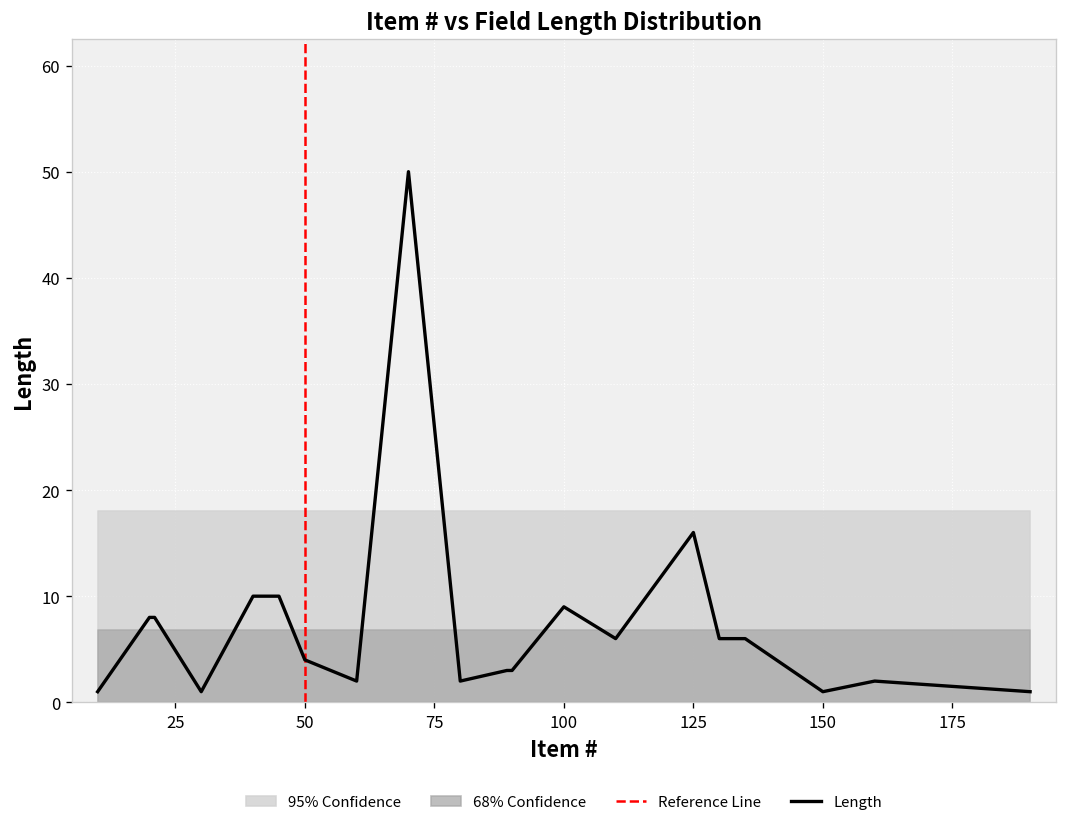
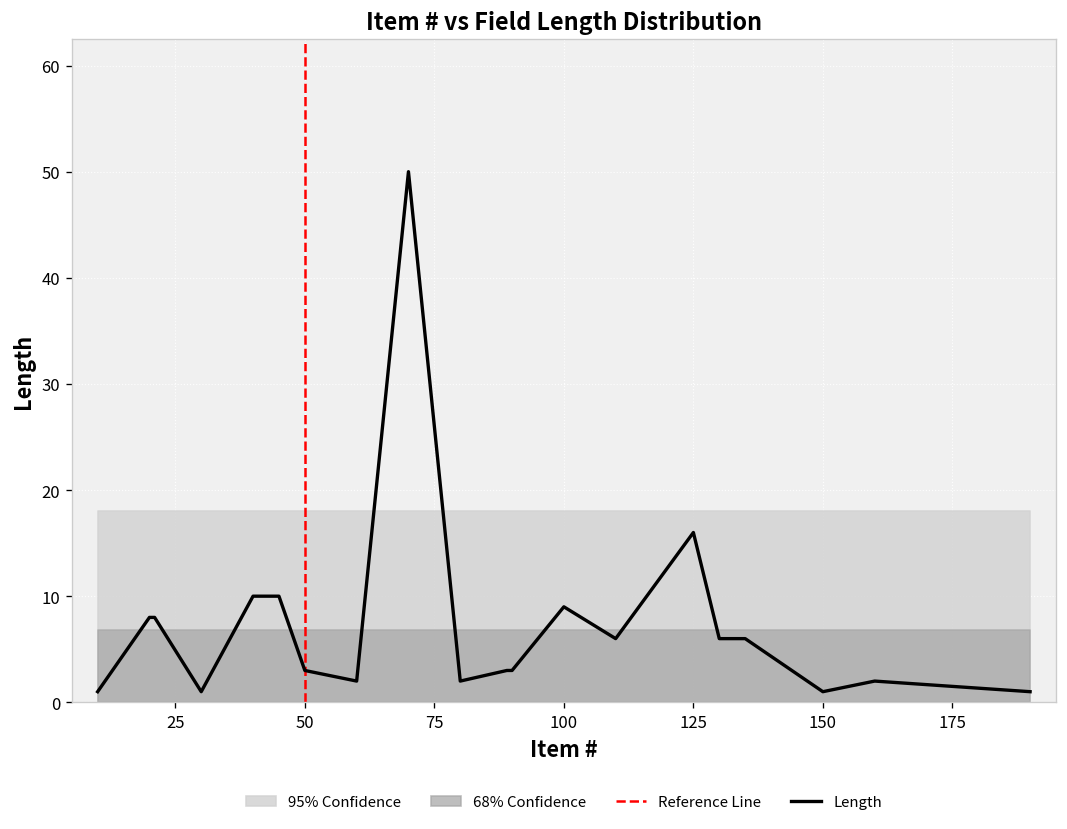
Length, 50: 4 -> 3
